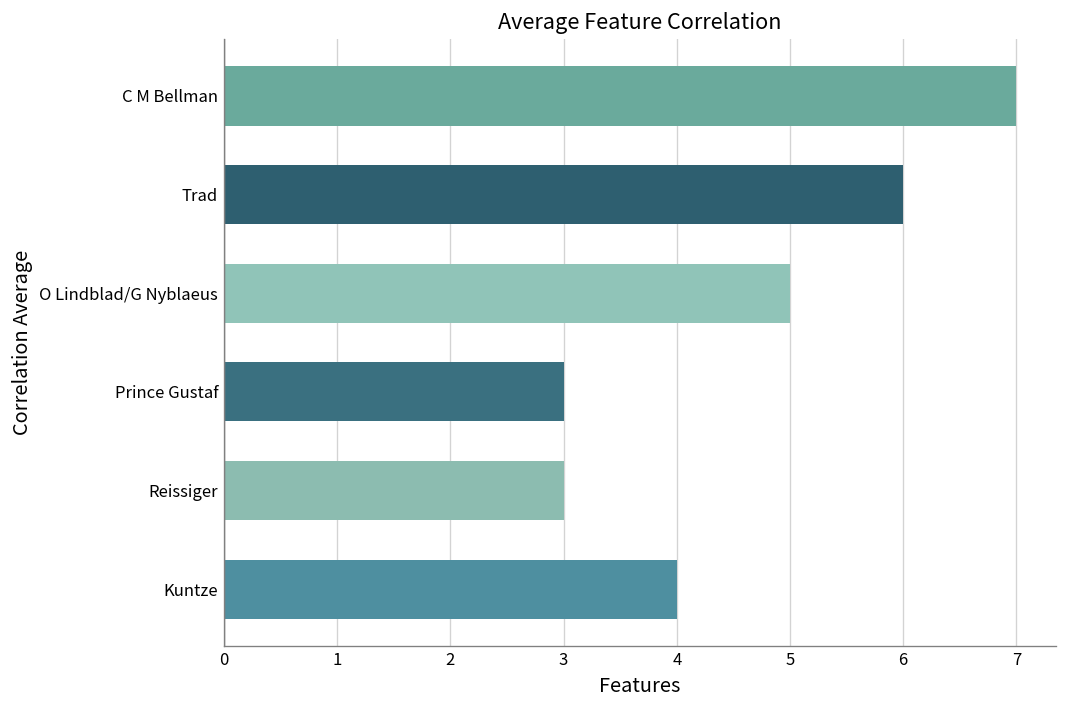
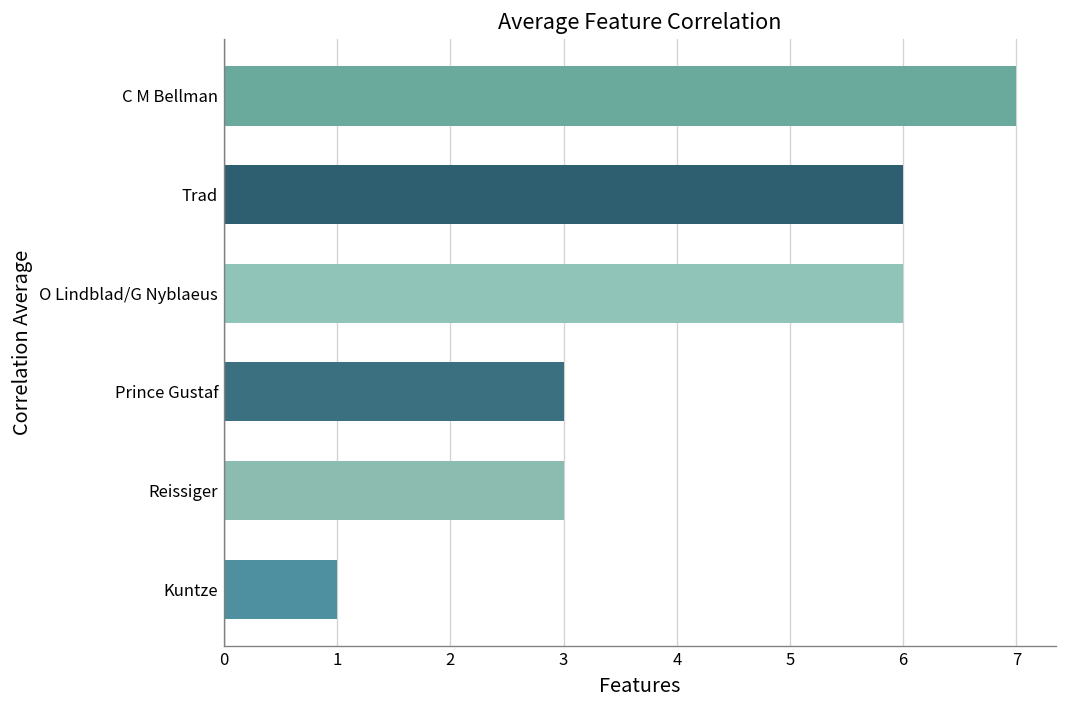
O Lindblad/G Nyblaeus: 5 -> 6
Kuntze: 4 -> 1
